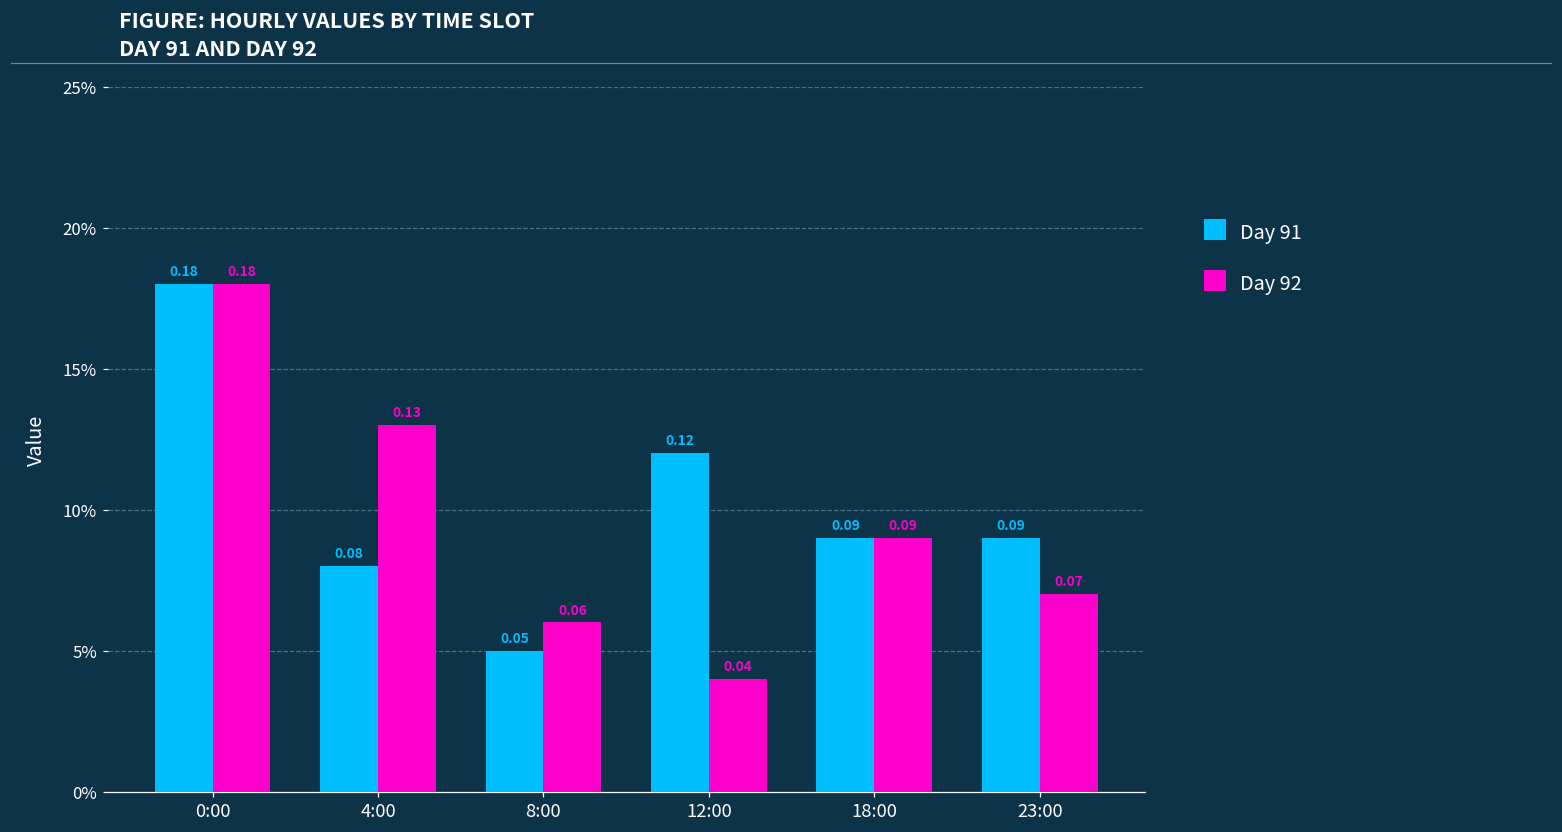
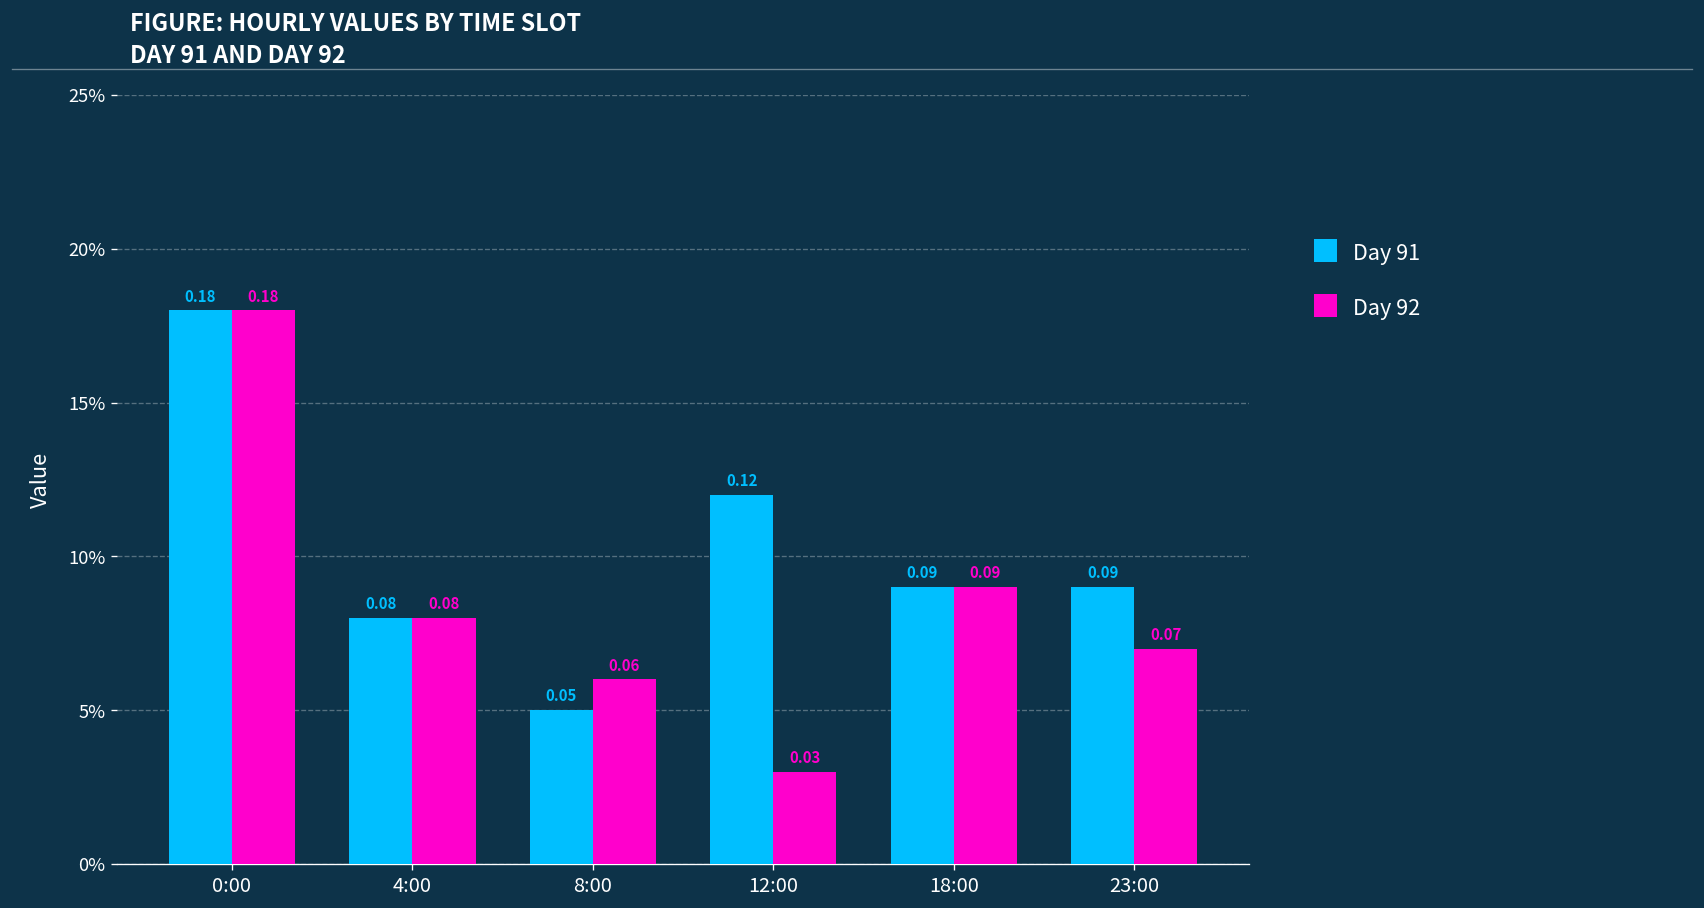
Day 92, 4:00: 0.13 -> 0.08
Day 92, 12:00: 0.04 -> 0.03
